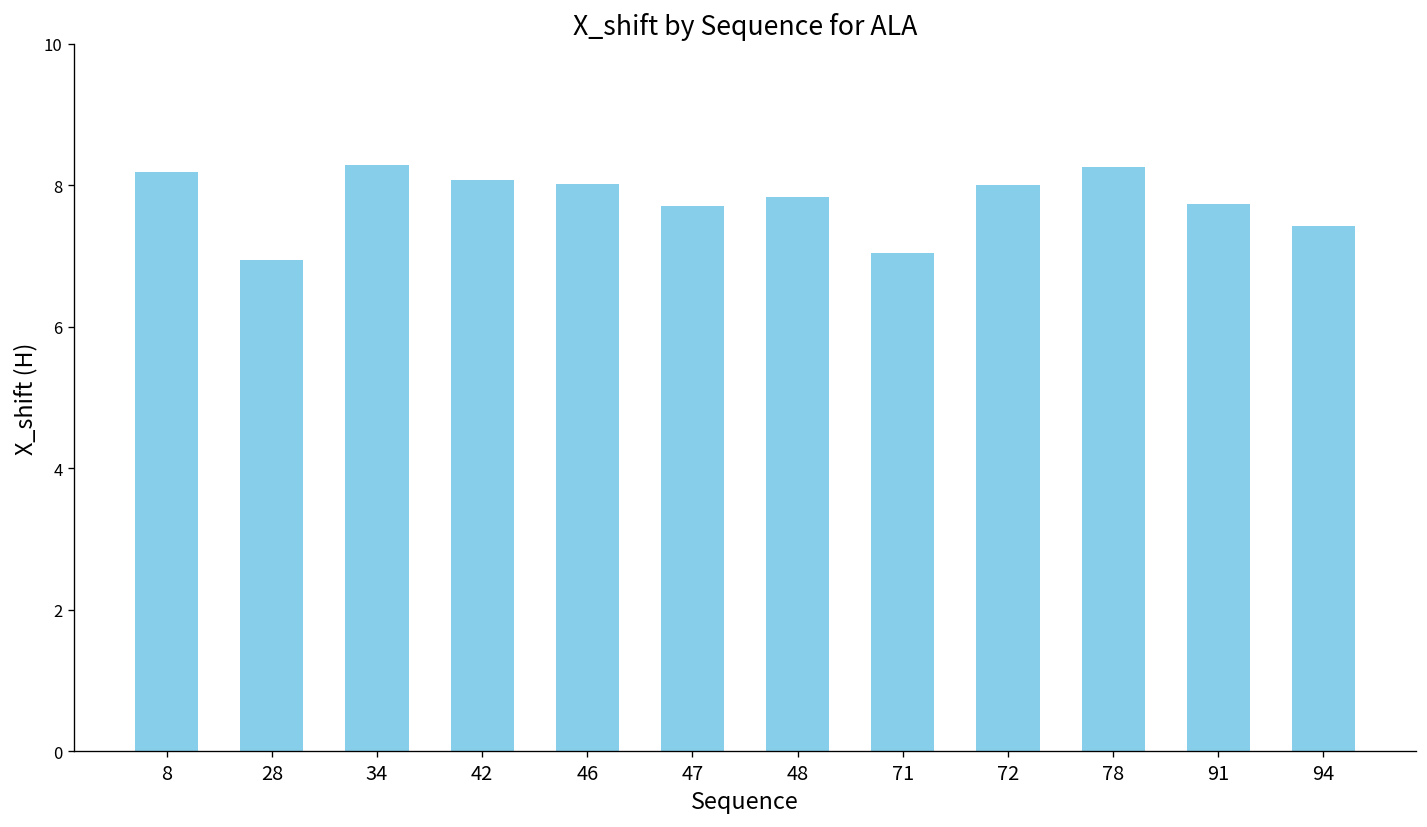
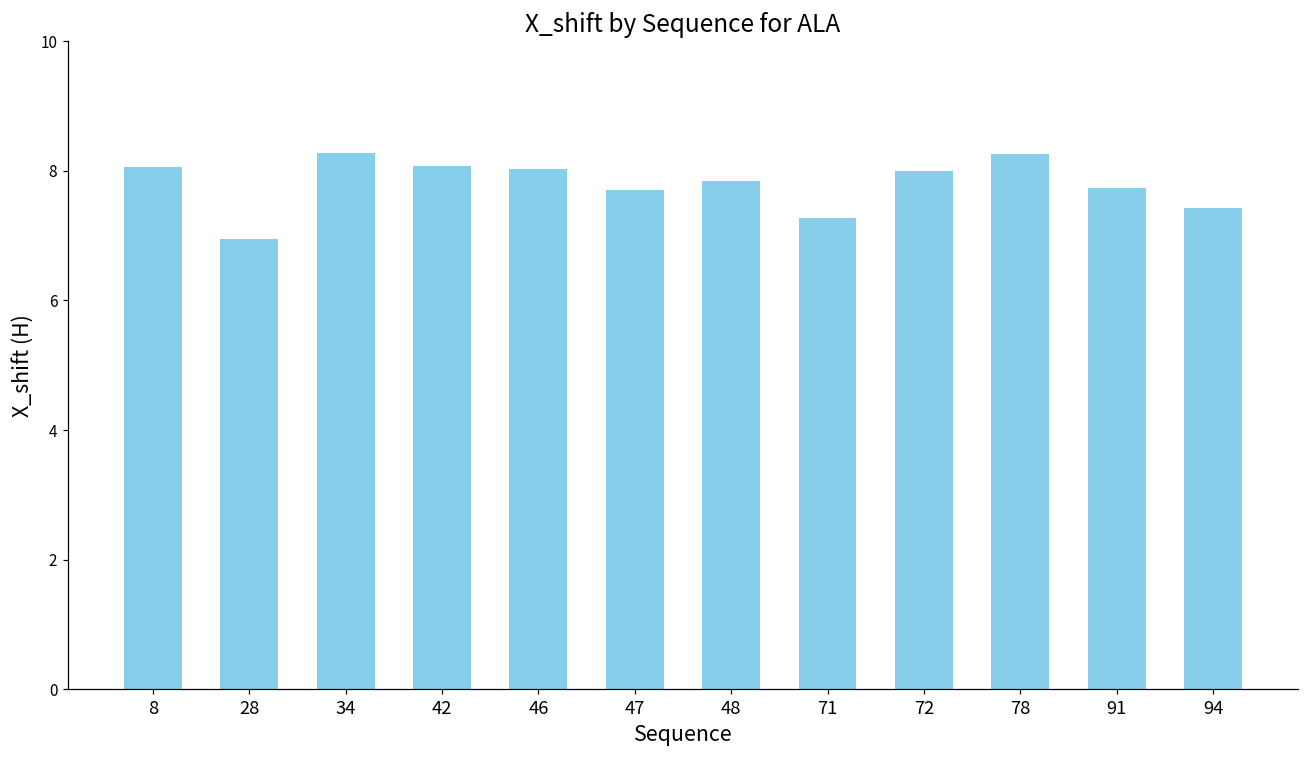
8: 8.2 -> 8.1
71: 7.0 -> 7.3
